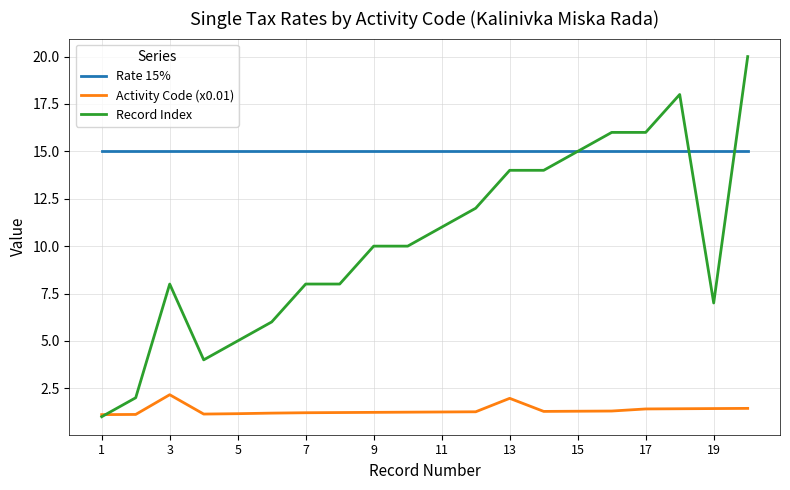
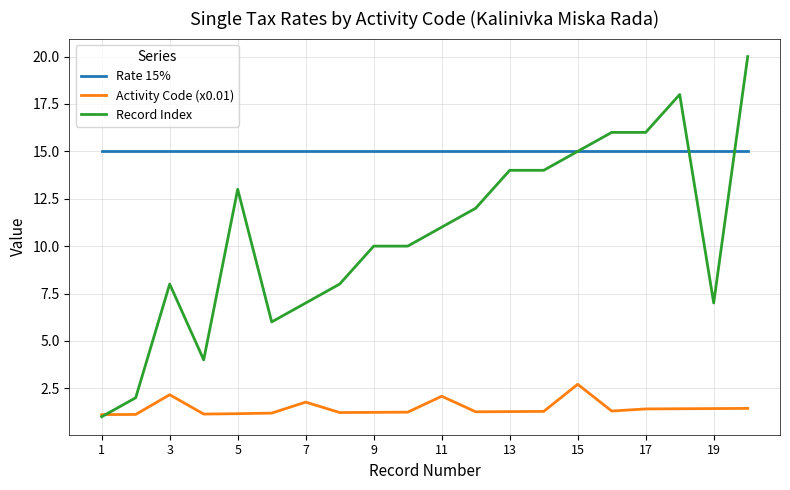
Record Index, 5: 5 -> 13
Activity Code (x0.01), 7: 1.2 -> 1.8
Record Index, 7: 8 -> 7
Activity Code (x0.01), 11: 1.3 -> 2.1
Activity Code (x0.01), 13: 2.0 -> 1.3
Activity Code (x0.01), 15: 1.3 -> 2.7
